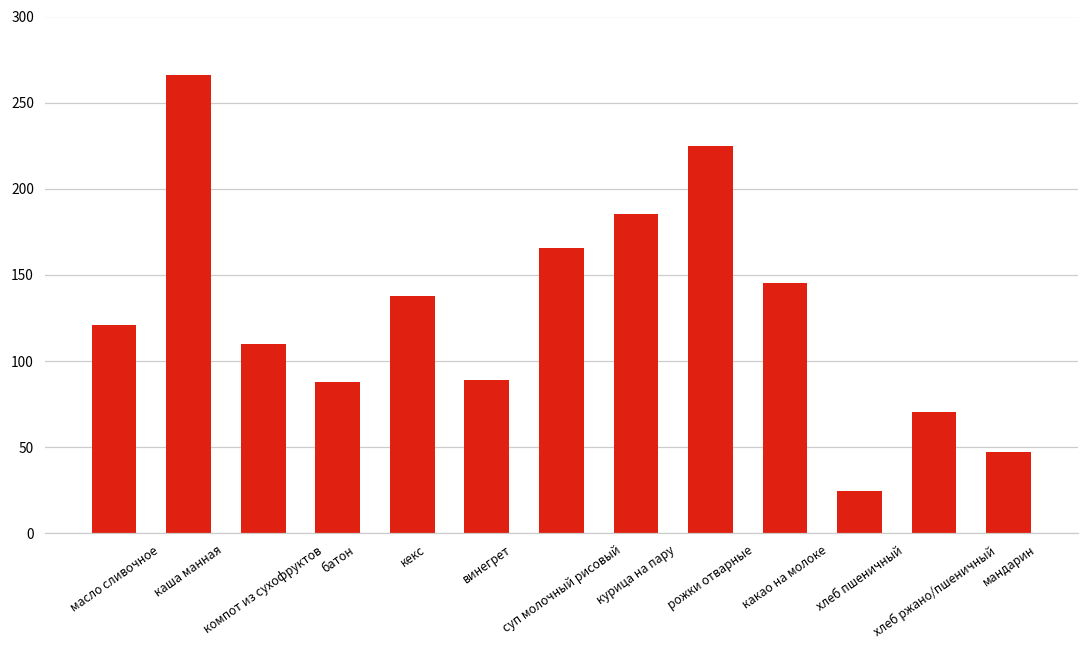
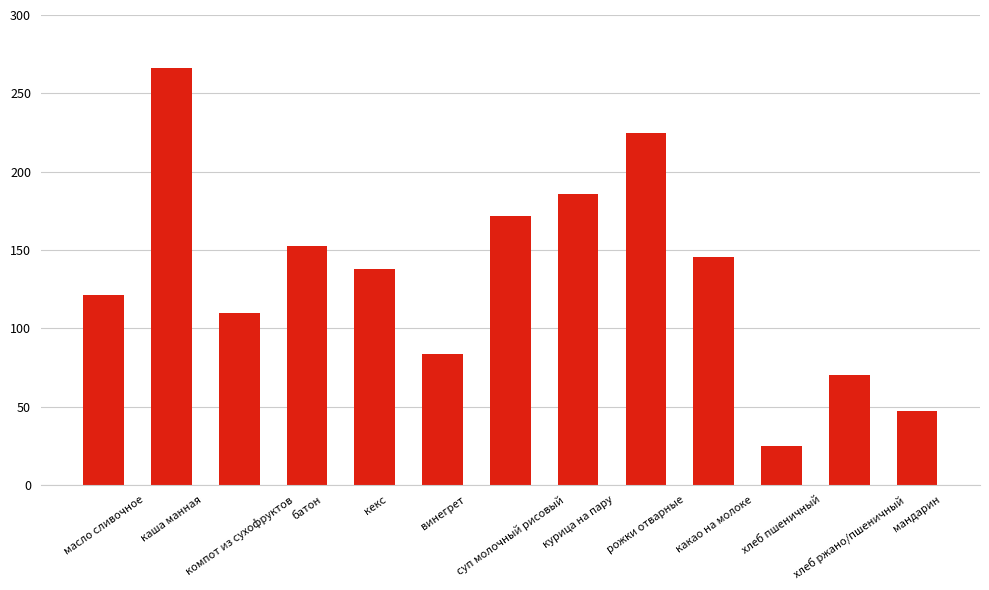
батон: 88 -> 153
винегрет: 89 -> 84
суп молочный рисовый: 166 -> 172
